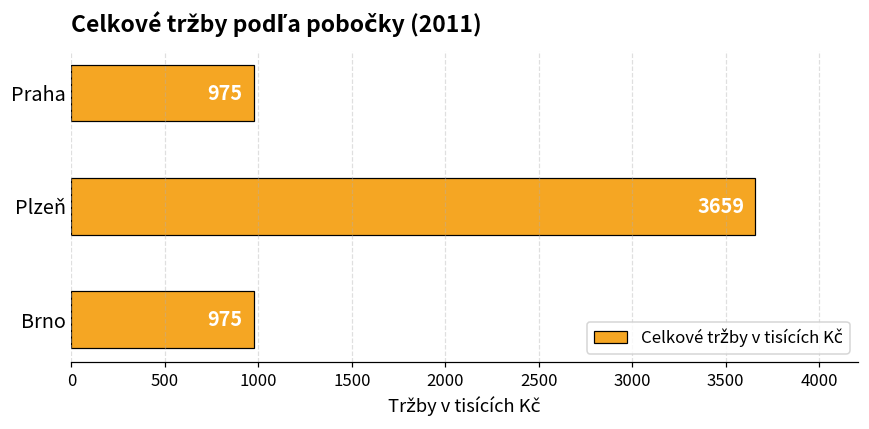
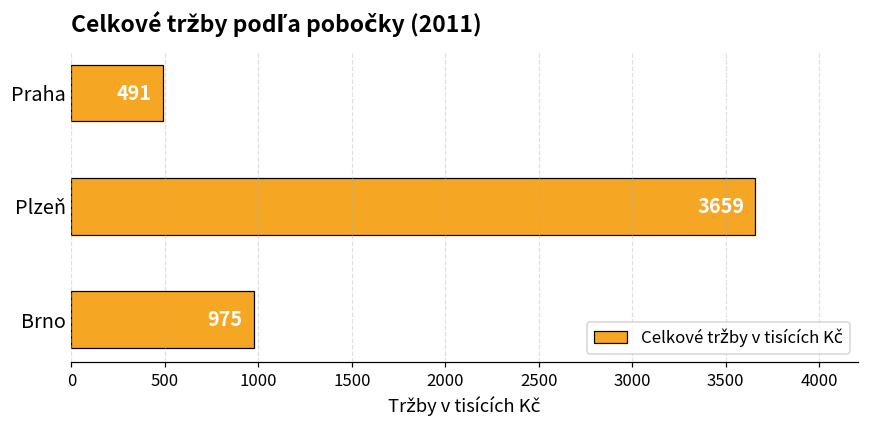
Praha: 975 -> 491
